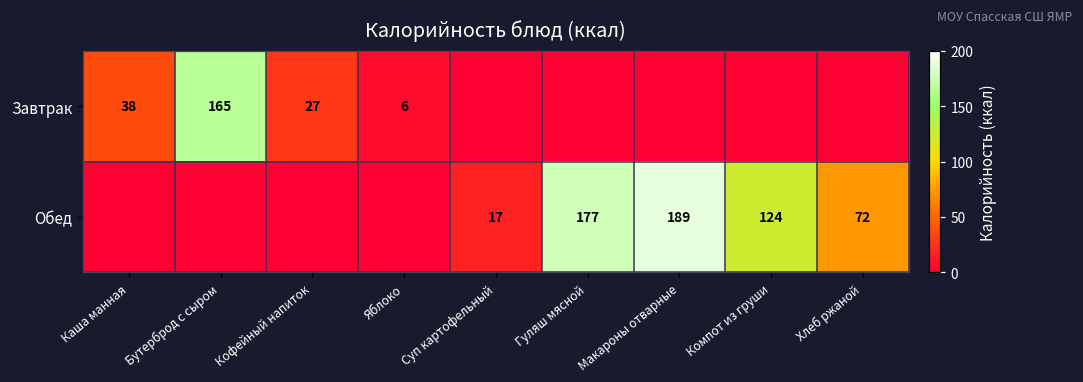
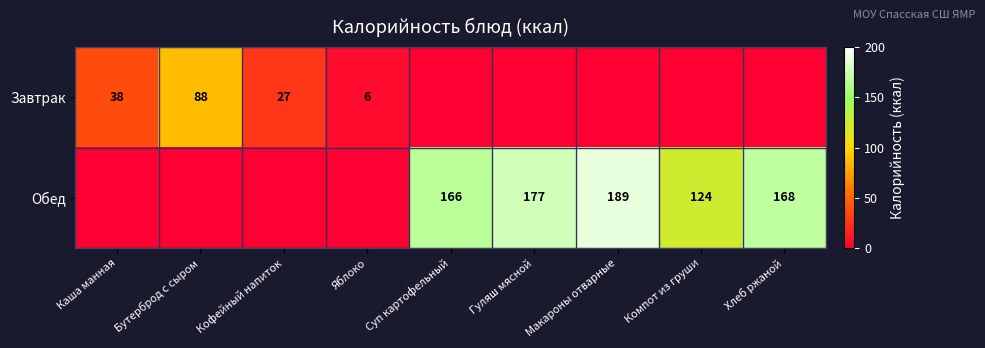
Завтрак, Бутерброд с сыром: 165 -> 88
Обед, Суп картофельный: 17 -> 166
Обед, Хлеб ржаной: 72 -> 168
